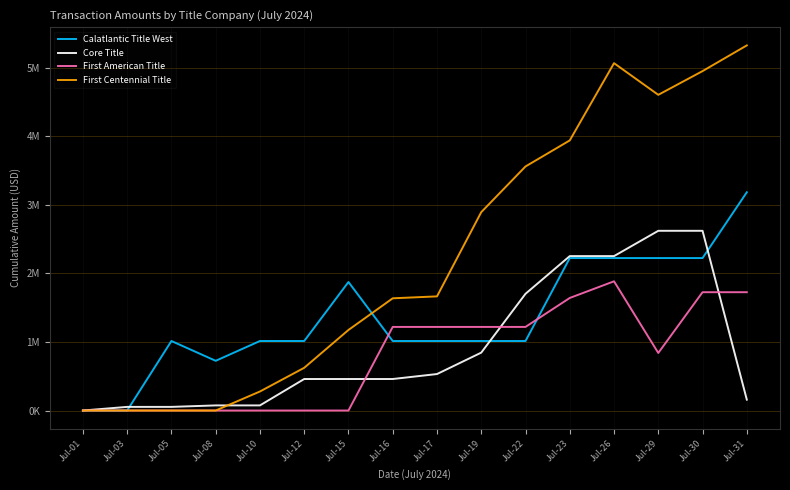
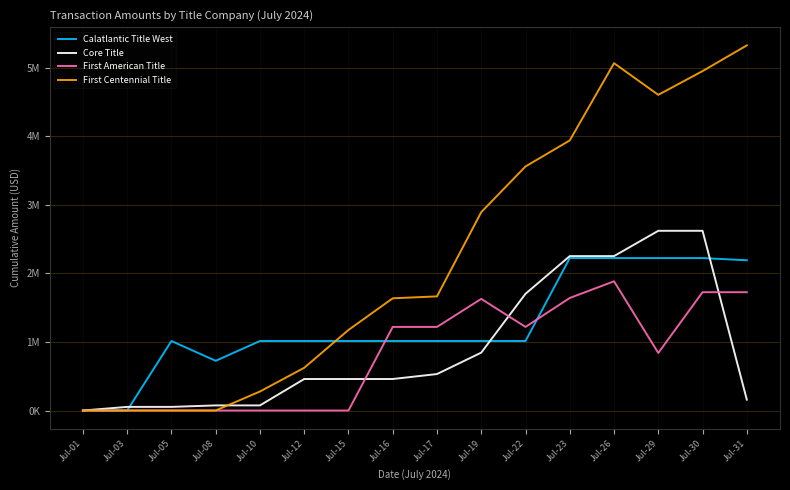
Calatlantic Title West, Jul-15: 1900000 -> 1000000
First American Title, Jul-19: 1200000 -> 1600000
Calatlantic Title West, Jul-31: 3200000 -> 2200000
